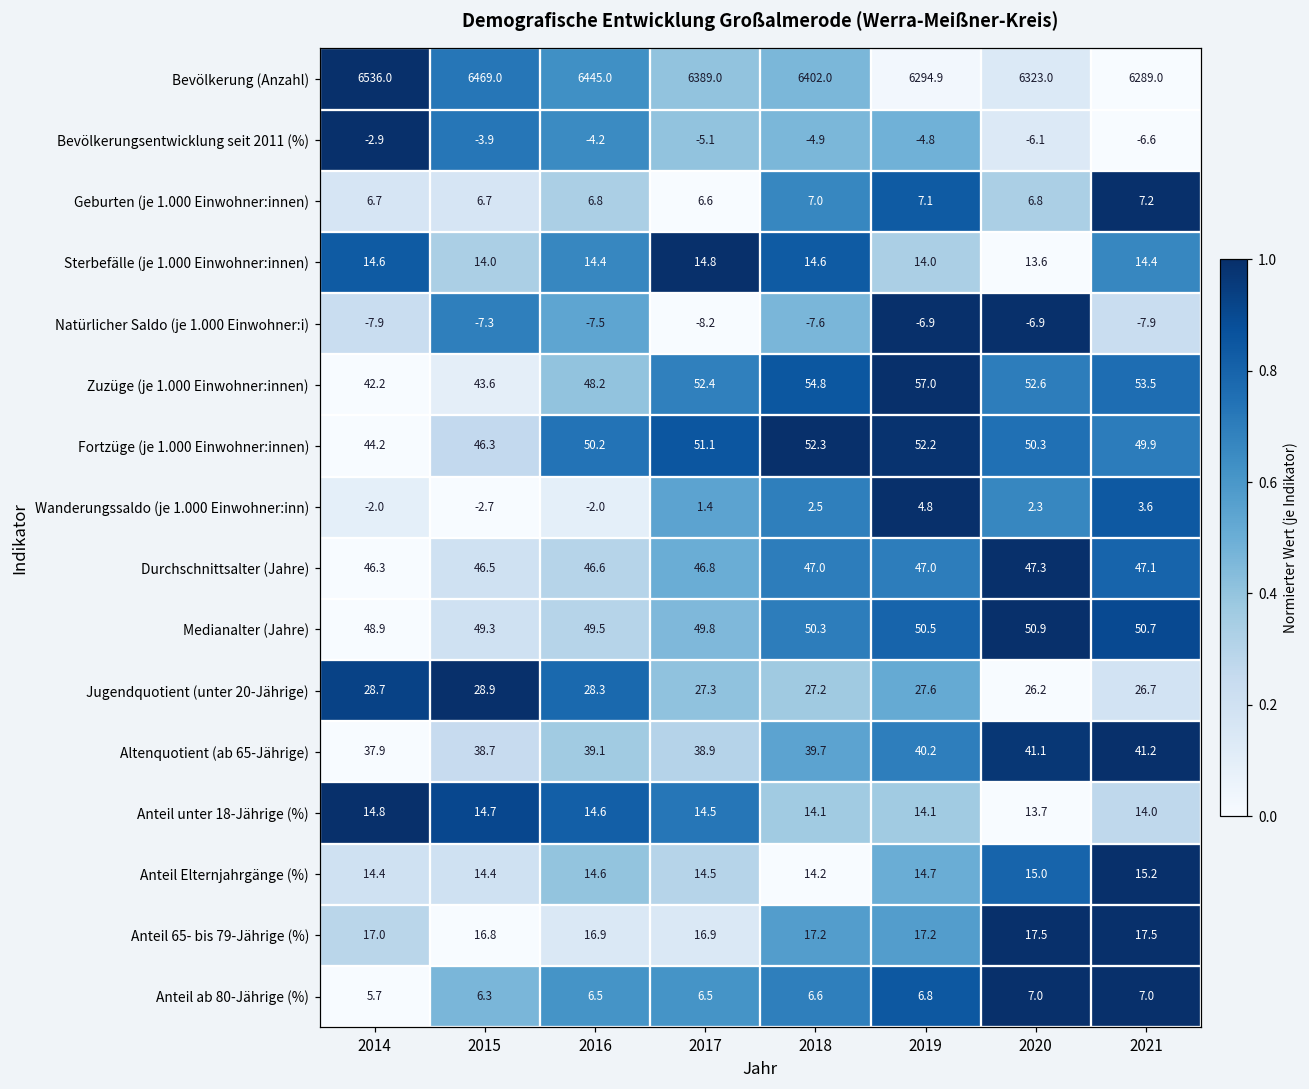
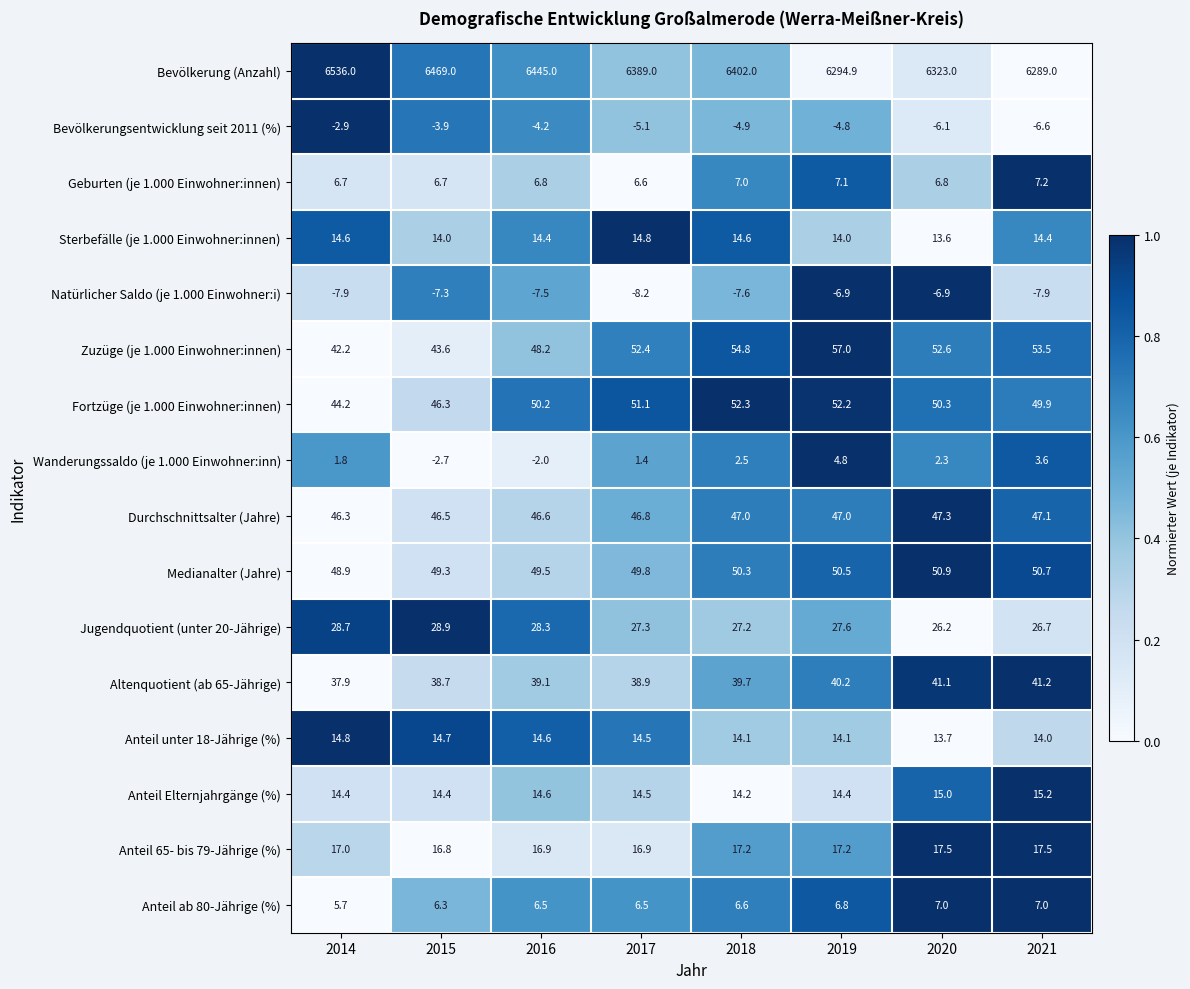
Wanderungssaldo (je 1.000 Einwohner:inn), 2014: -2.0 -> 1.8
Anteil Elternjahrgänge (%), 2019: 14.7 -> 14.4
